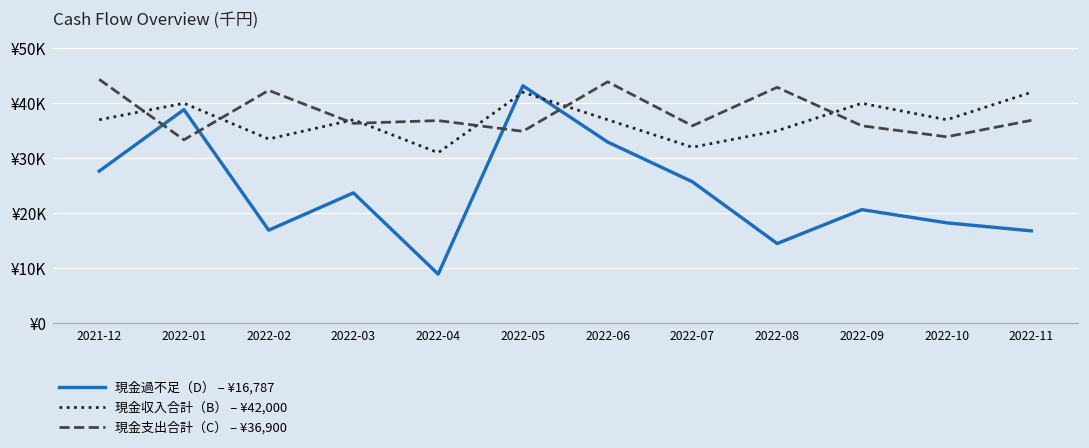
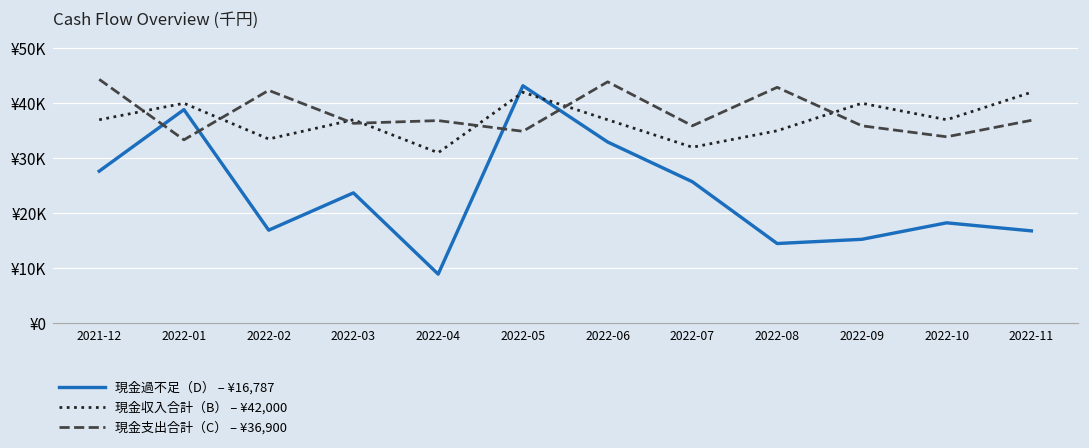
現金過不足（D） – ¥16,787, 2022-09: ¥21000 -> ¥15000
